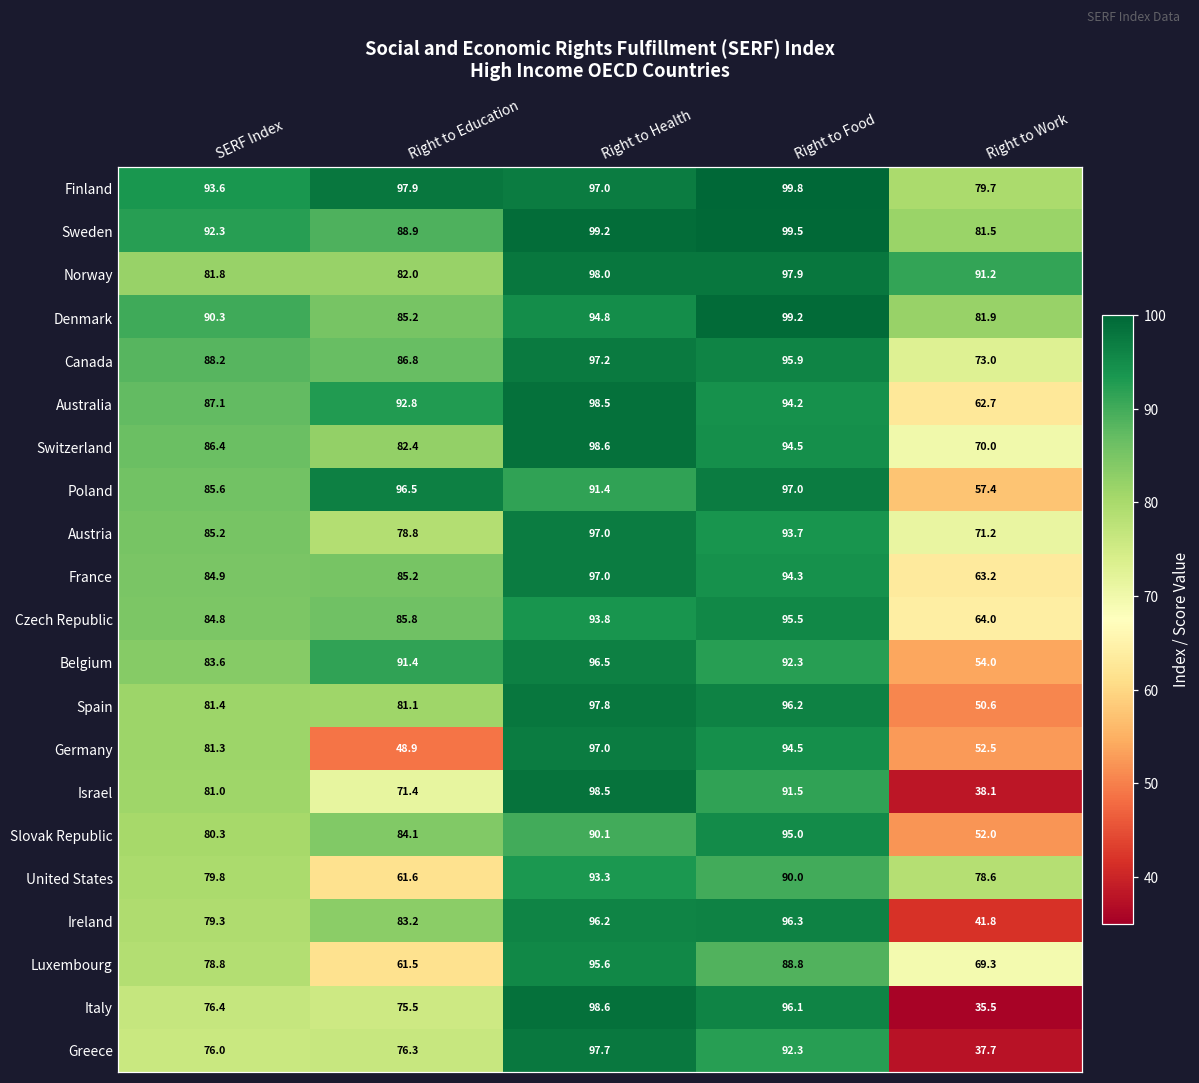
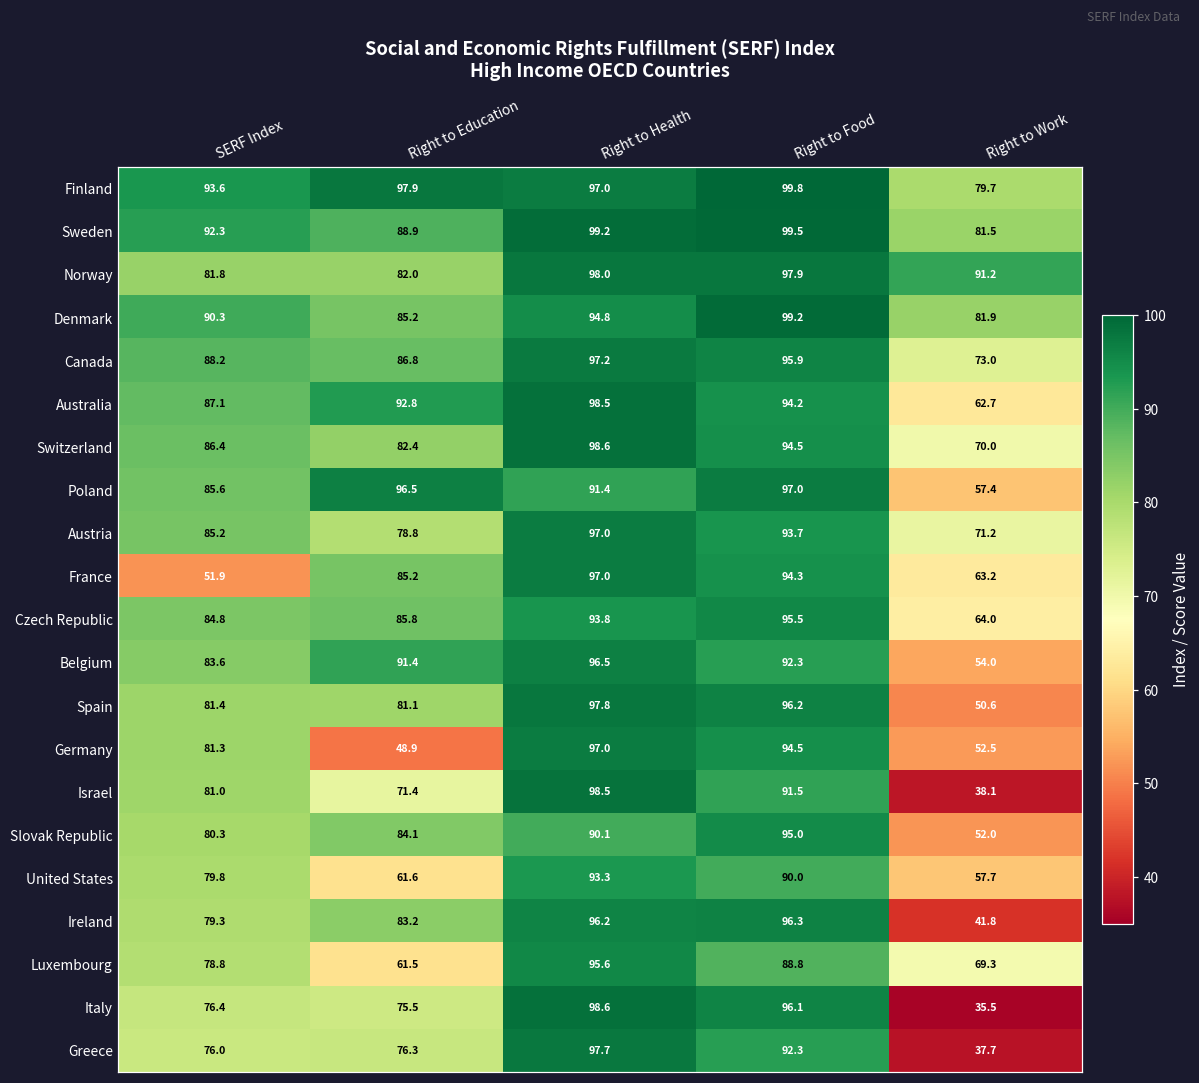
France, SERF Index: 84.9 -> 51.9
United States, Right to Work: 78.6 -> 57.7
